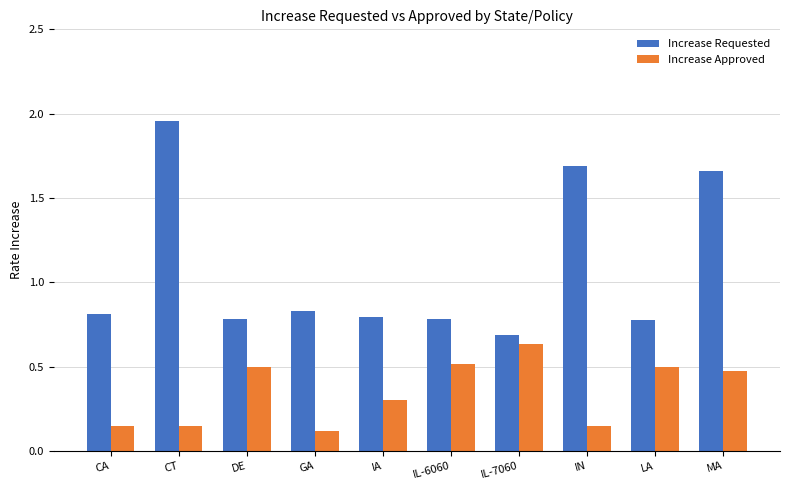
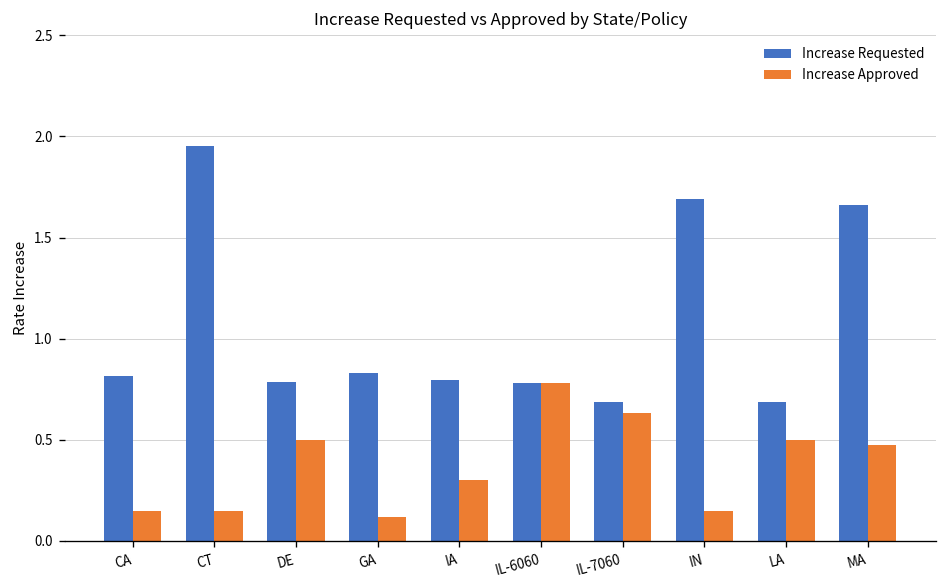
Increase Approved, IL-6060: 0.52 -> 0.78
Increase Requested, LA: 0.78 -> 0.69
